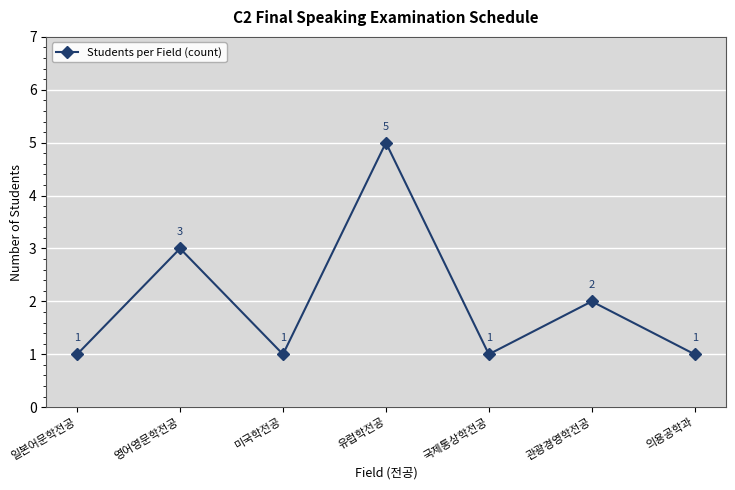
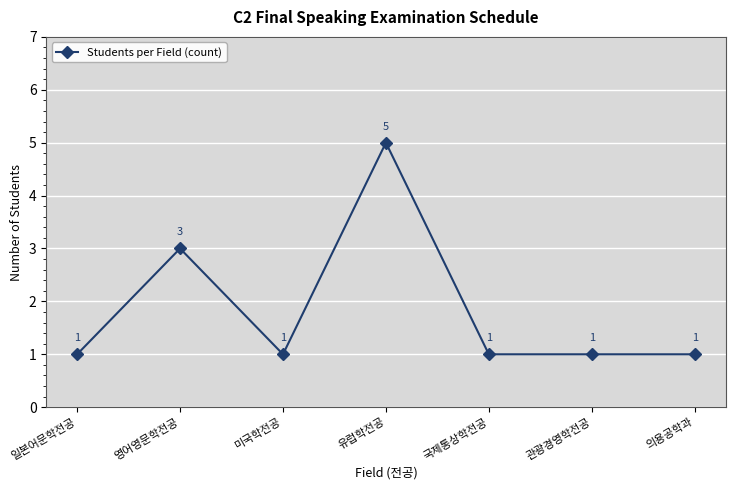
관광경영학전공: 2 -> 1
